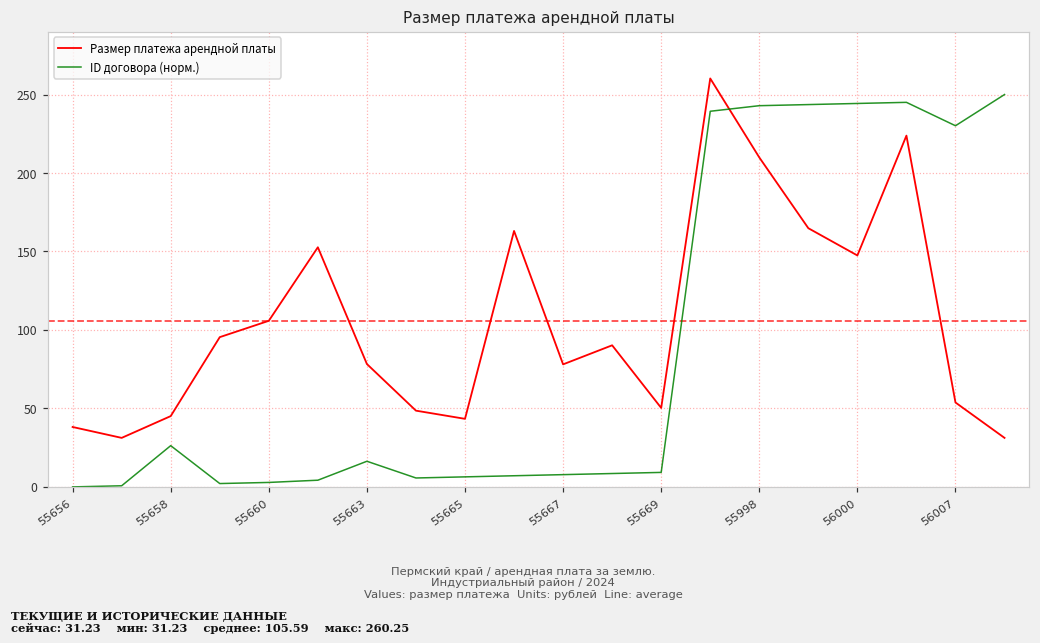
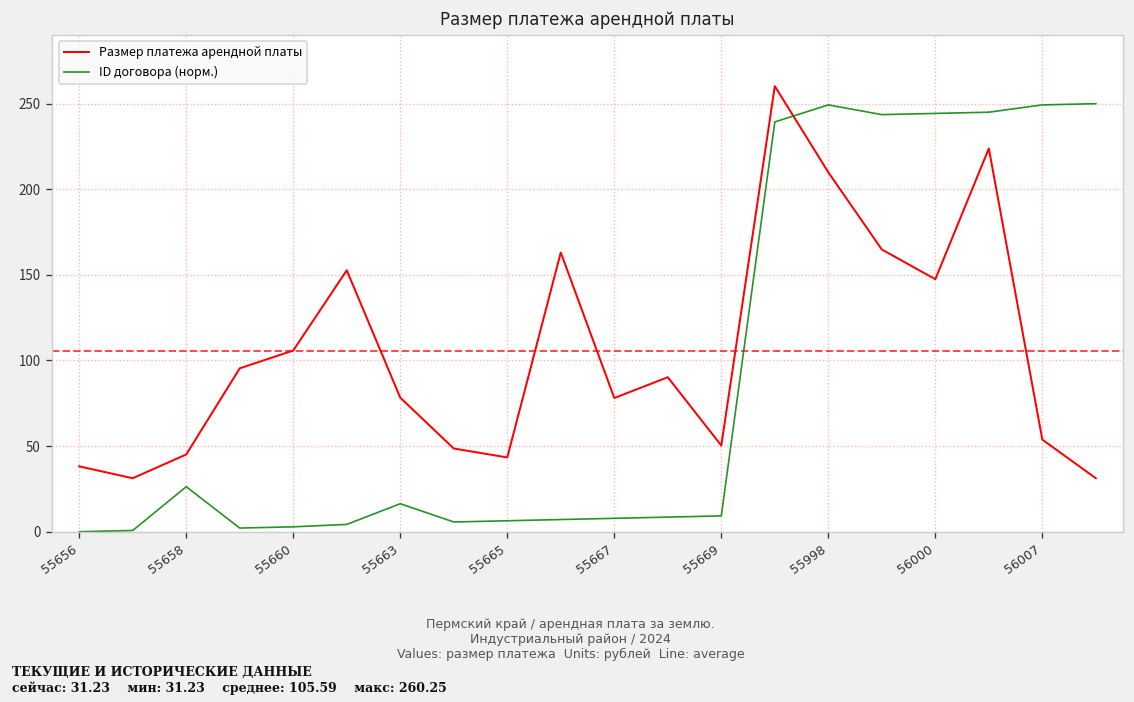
ID договора (норм.), 55998: 243 -> 249
ID договора (норм.), 56007: 230 -> 249
